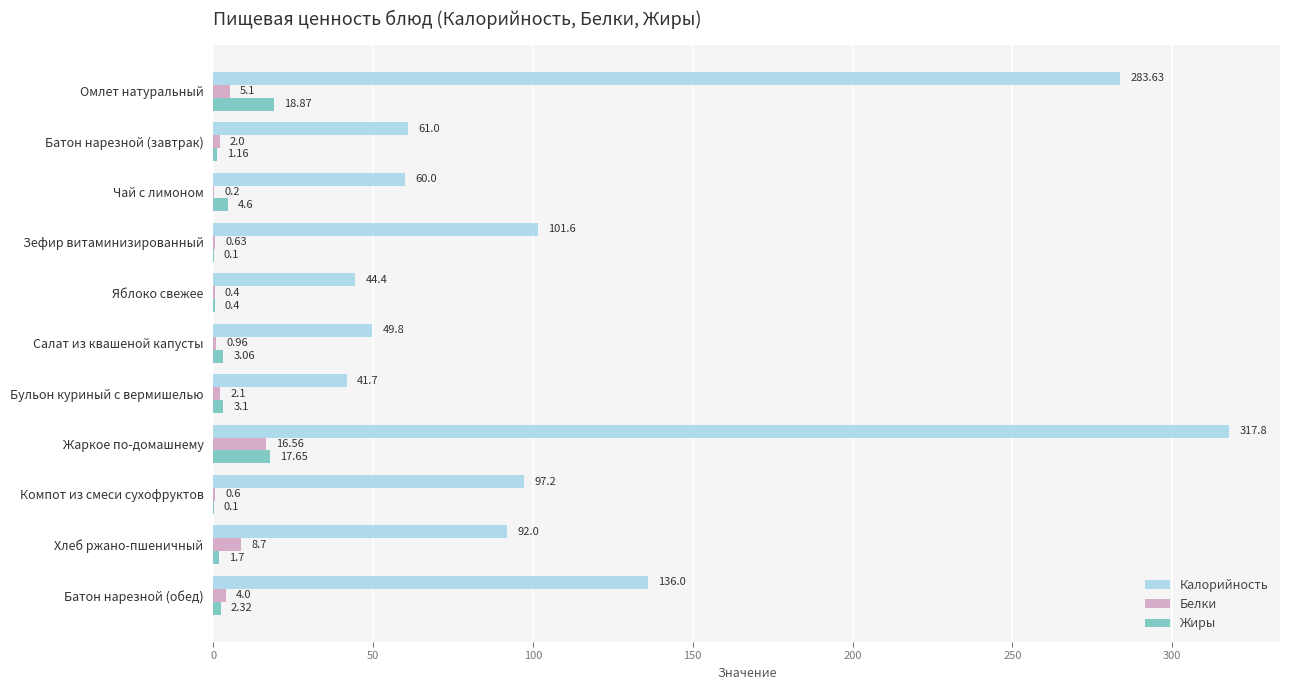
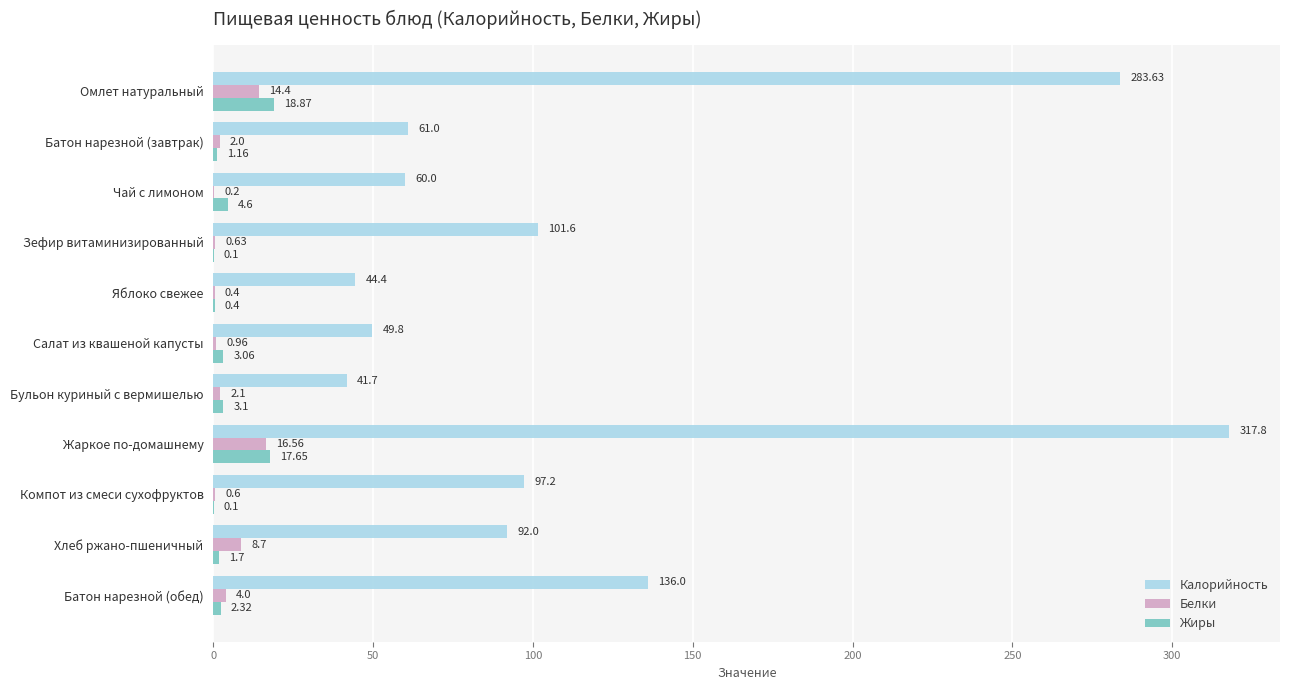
Белки, Омлет натуральный: 5.1 -> 14.4
